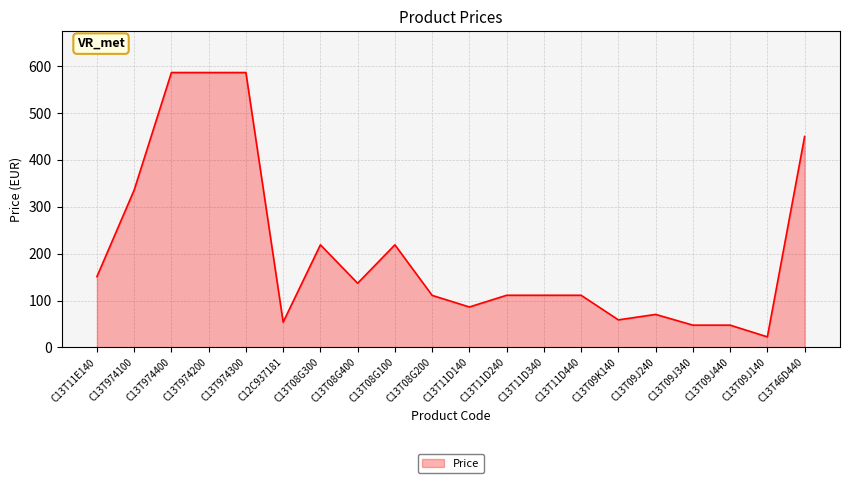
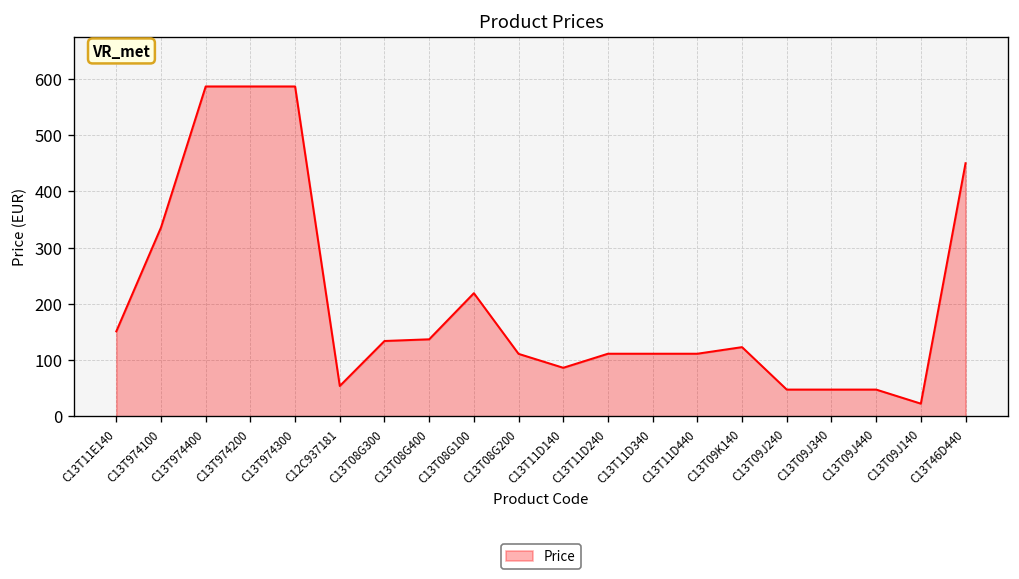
C13T08G300: 220 -> 130
C13T09K140: 60 -> 120
C13T09J240: 70 -> 50
